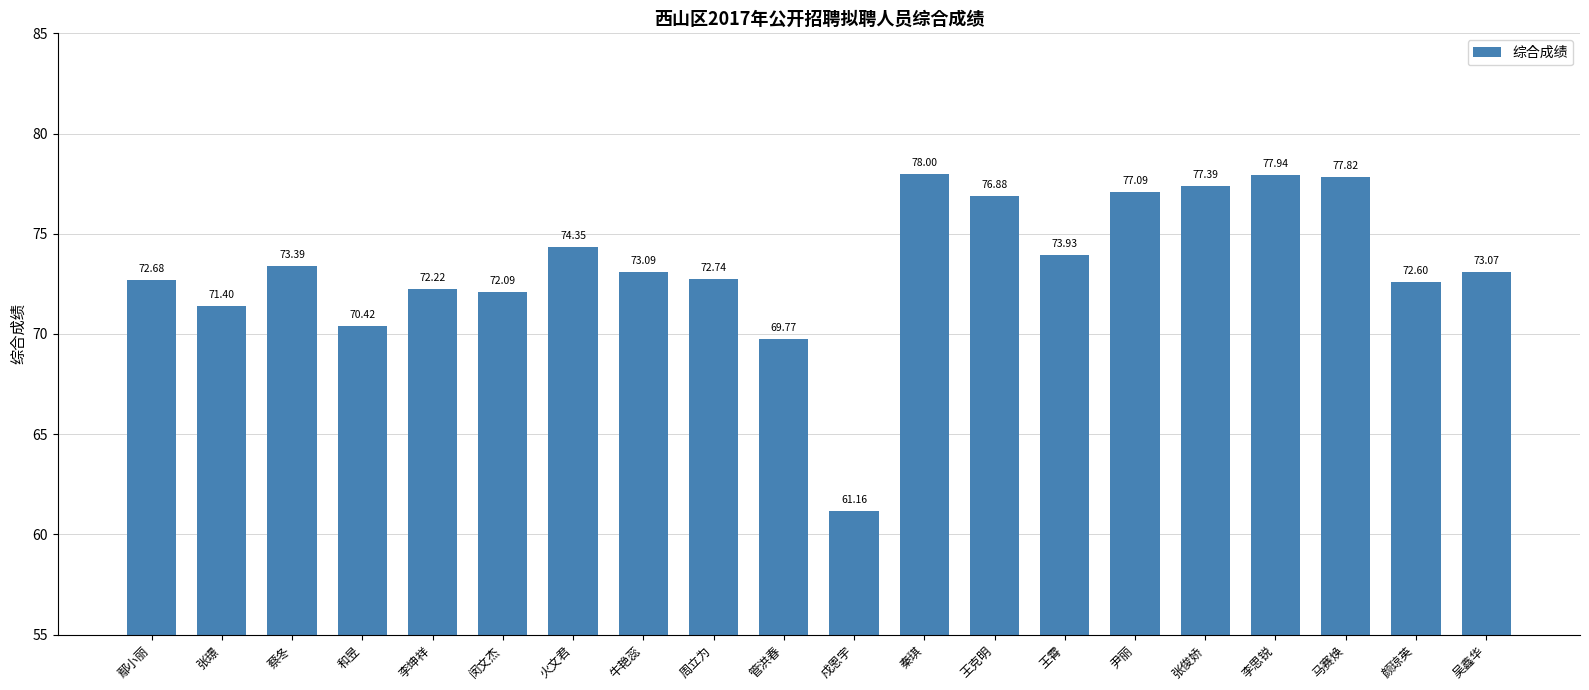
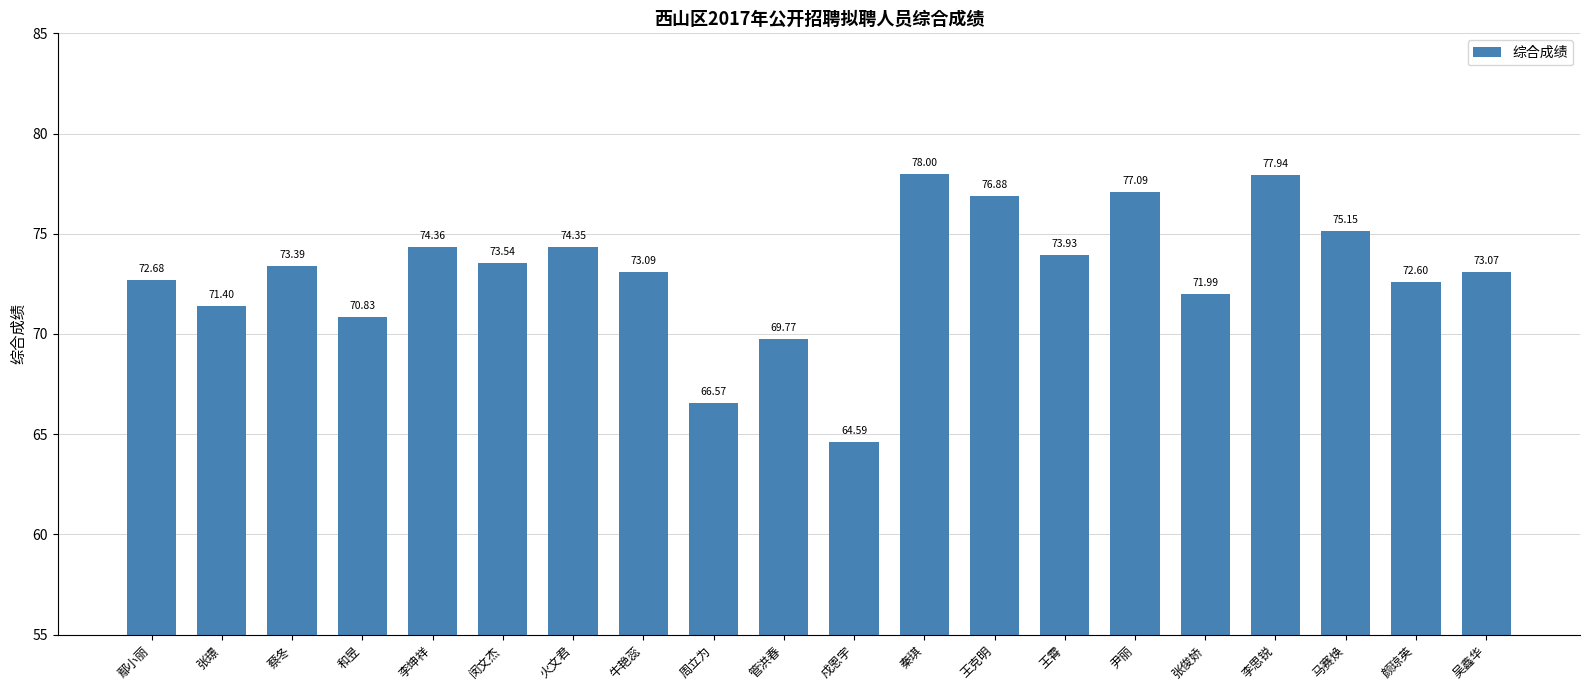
和昱: 70.42 -> 70.83
李坤祥: 72.22 -> 74.36
闵文杰: 72.09 -> 73.54
周立为: 72.74 -> 66.57
戍恩宇: 61.16 -> 64.59
张俊娇: 77.39 -> 71.99
马赛焕: 77.82 -> 75.15
